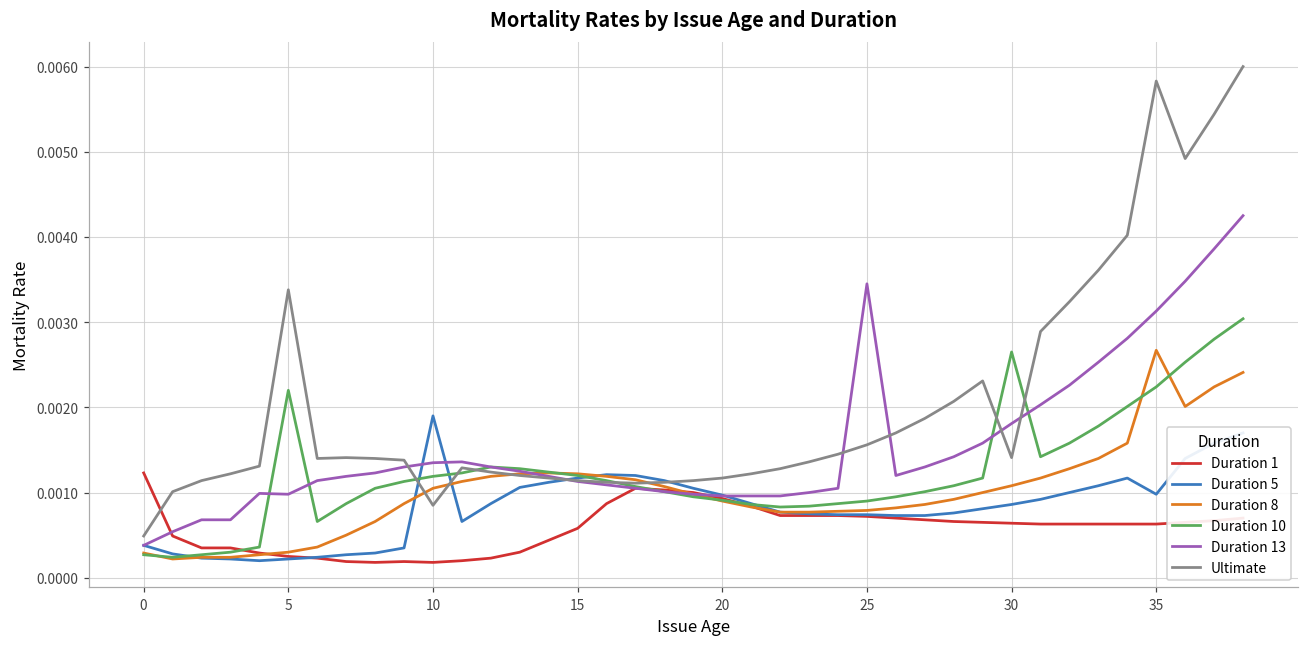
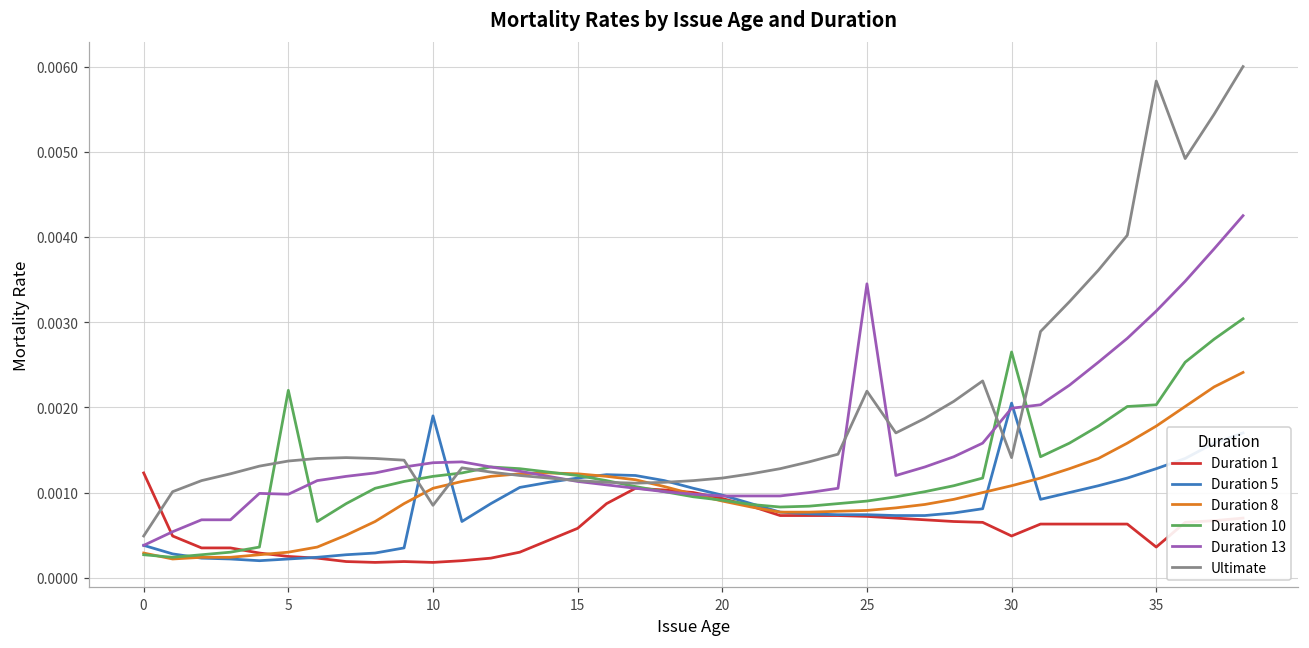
Ultimate, 5: 0.0034 -> 0.0014
Ultimate, 25: 0.0016 -> 0.0022
Duration 1, 30: 0.0006 -> 0.0005
Duration 5, 30: 0.0009 -> 0.0021
Duration 13, 30: 0.0018 -> 0.0020
Duration 1, 35: 0.0006 -> 0.0004
Duration 5, 35: 0.0010 -> 0.0013
Duration 8, 35: 0.0027 -> 0.0018
Duration 10, 35: 0.0022 -> 0.0020
